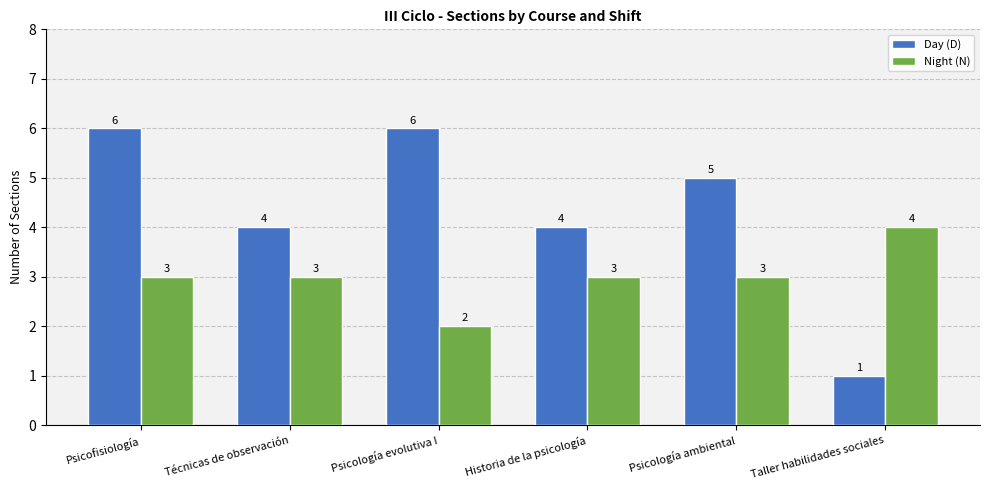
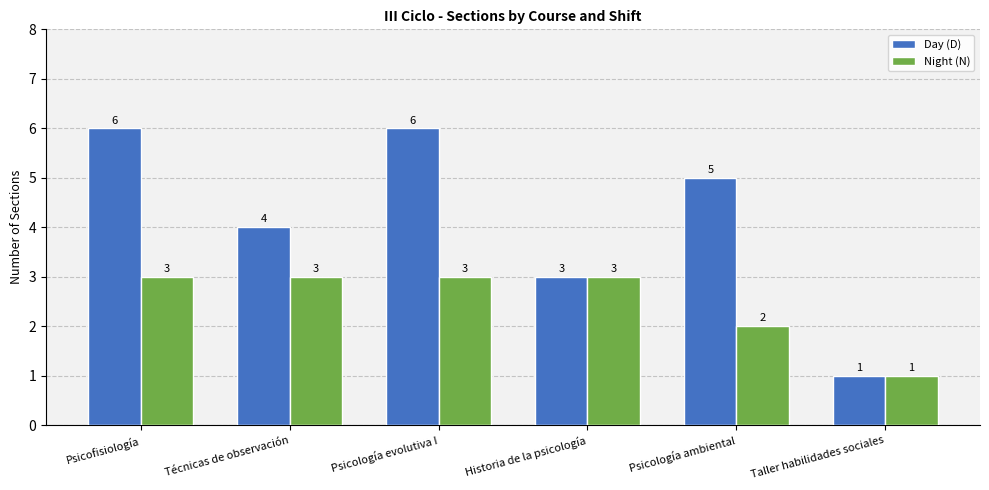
Night (N), Psicología evolutiva I: 2 -> 3
Day (D), Historia de la psicología: 4 -> 3
Night (N), Psicología ambiental: 3 -> 2
Night (N), Taller habilidades sociales: 4 -> 1
